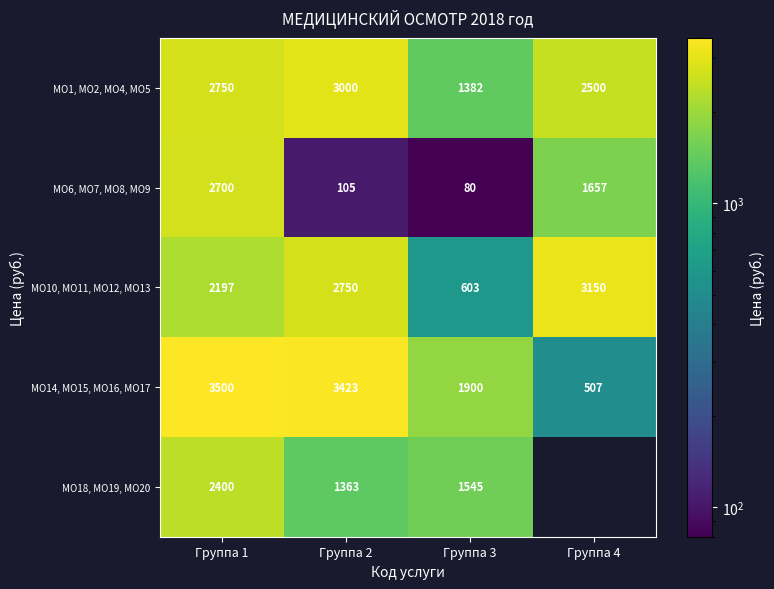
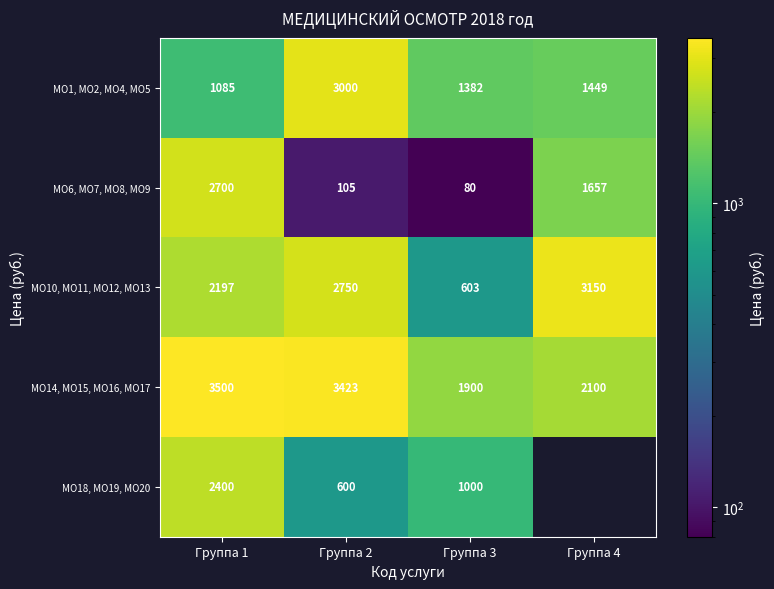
МО1, МО2, МО4, МО5, Группа 1: 2750 -> 1085
МО1, МО2, МО4, МО5, Группа 4: 2500 -> 1449
МО14, МО15, МО16, МО17, Группа 4: 507 -> 2100
МО18, МО19, МО20, Группа 2: 1363 -> 600
МО18, МО19, МО20, Группа 3: 1545 -> 1000
